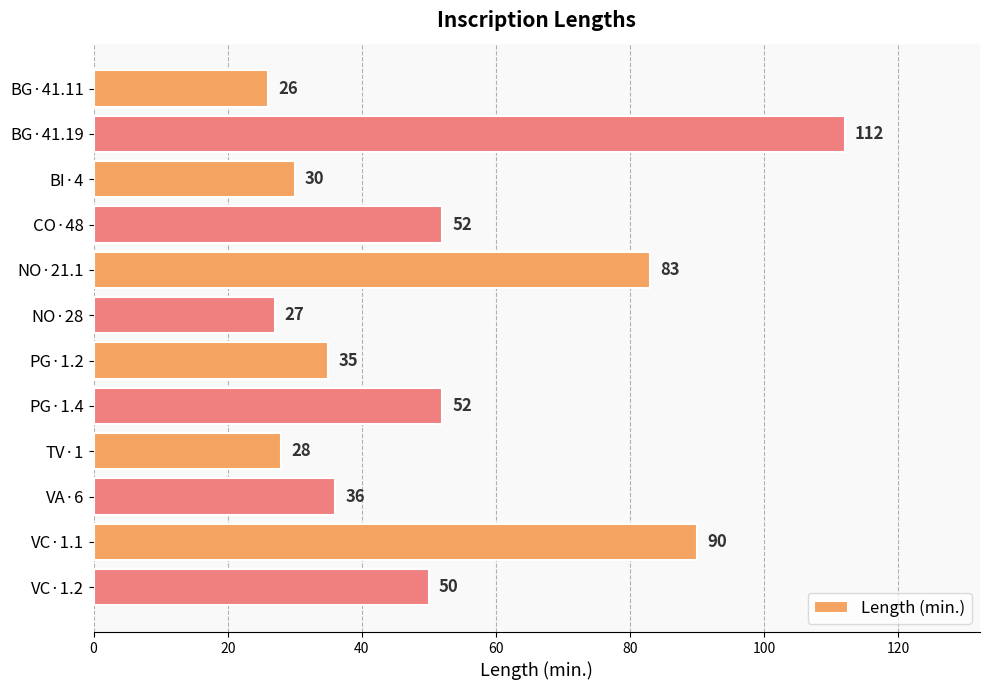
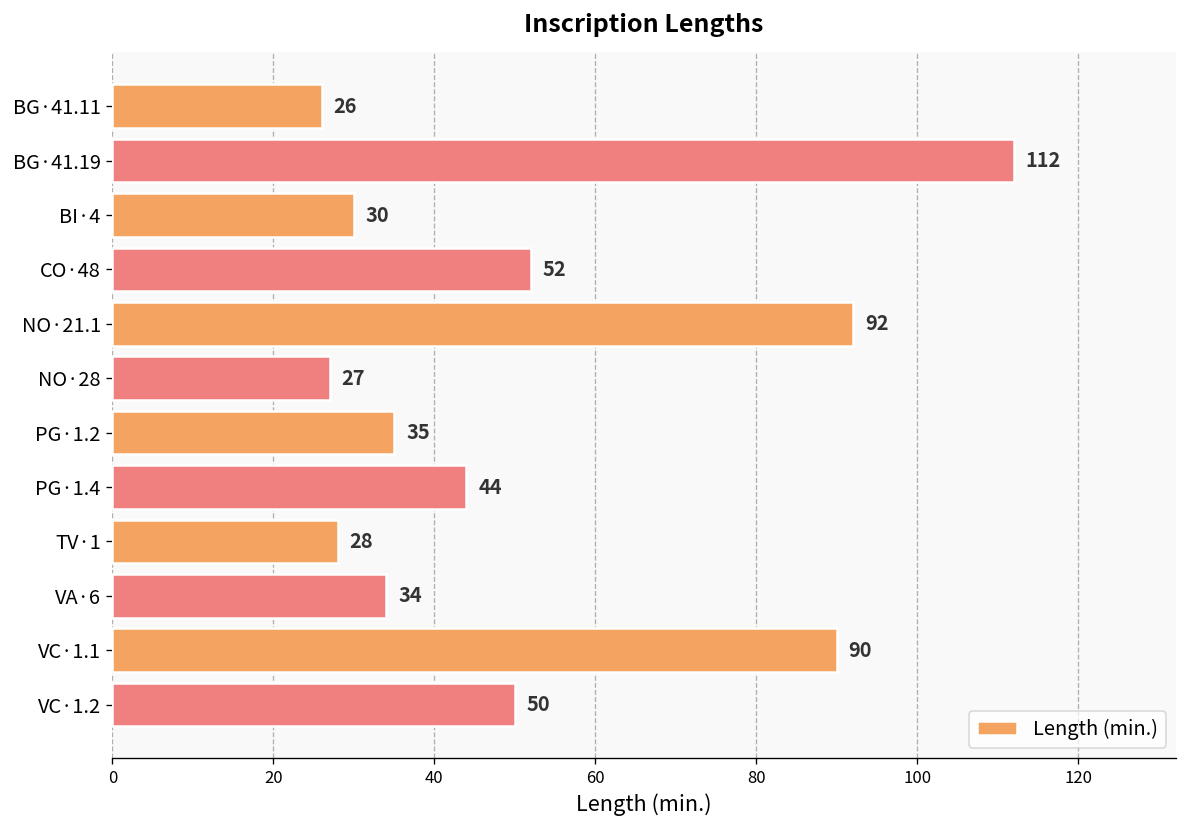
NO·21.1: 83 -> 92
PG·1.4: 52 -> 44
VA·6: 36 -> 34
